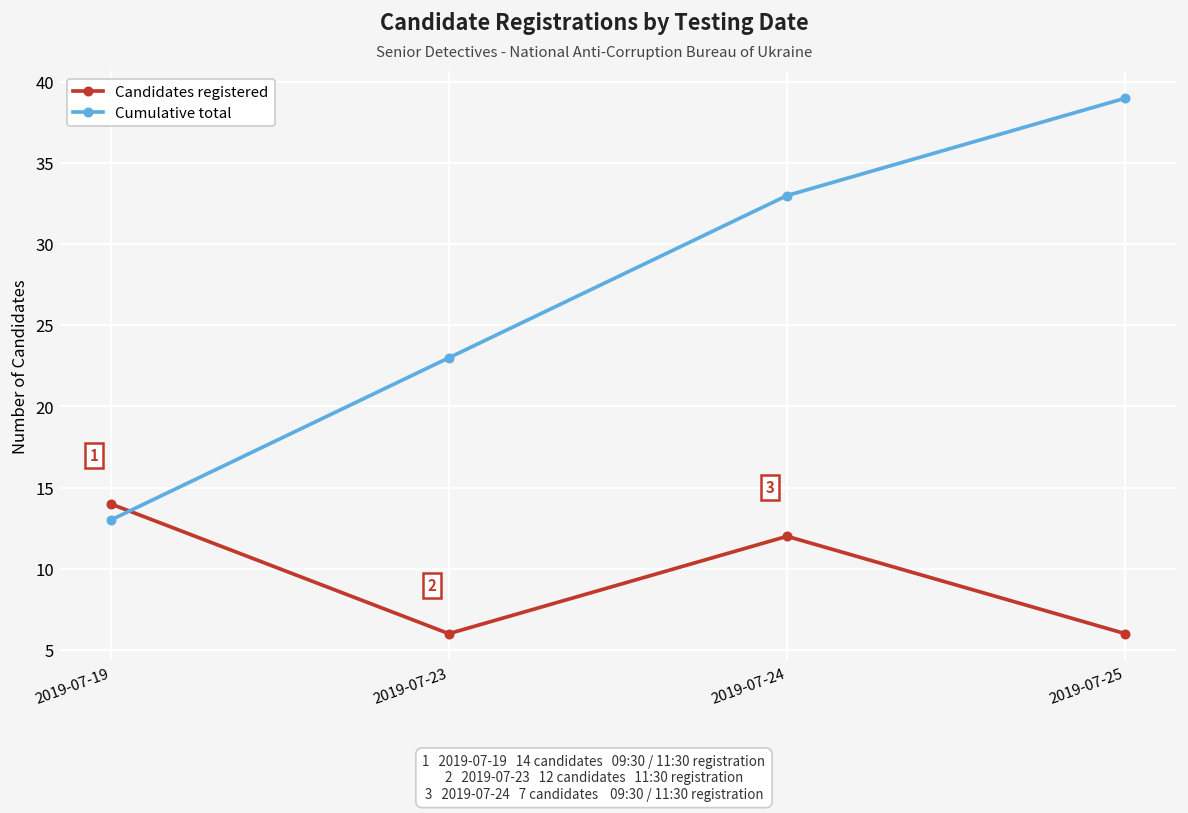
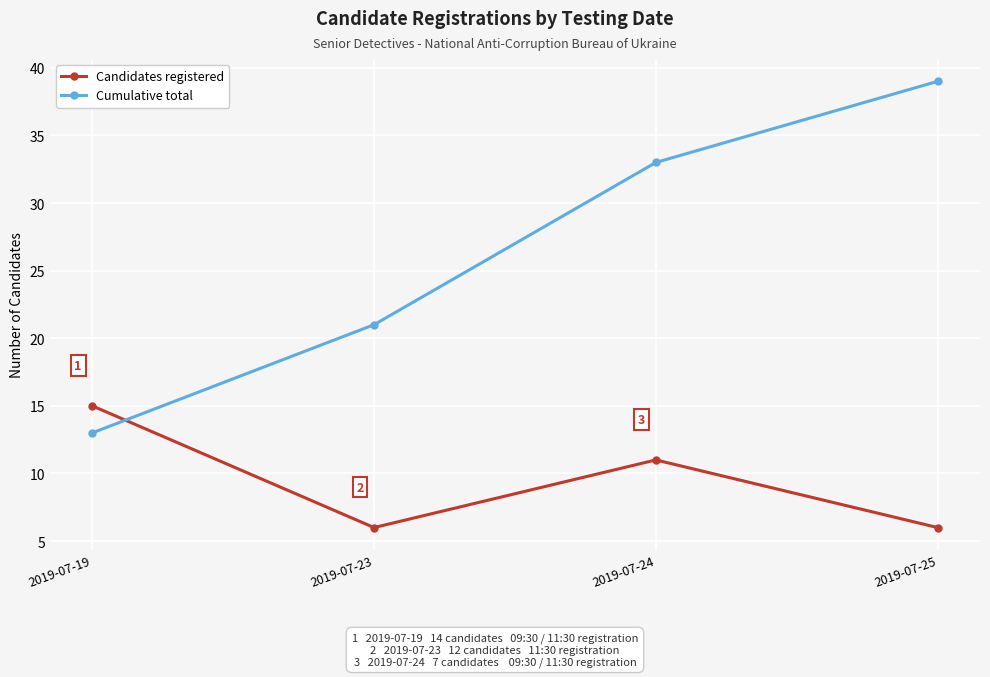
Candidates registered, 2019-07-19: 14 -> 15
Cumulative total, 2019-07-23: 23 -> 21
Candidates registered, 2019-07-24: 12 -> 11
